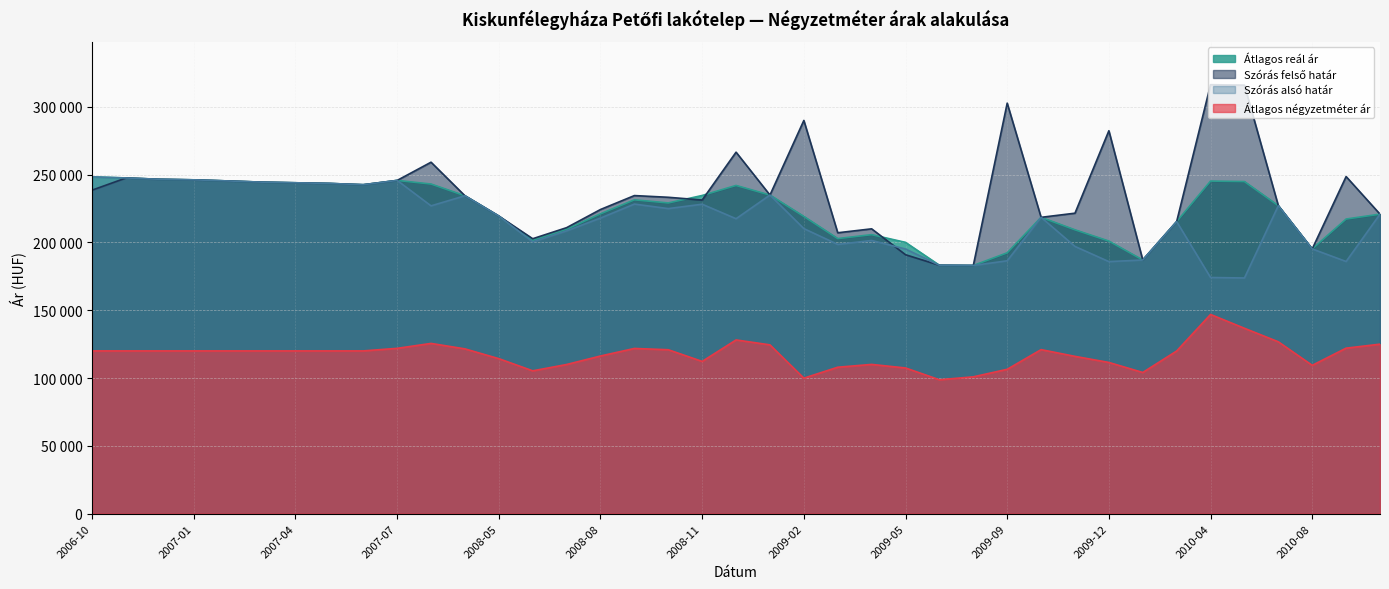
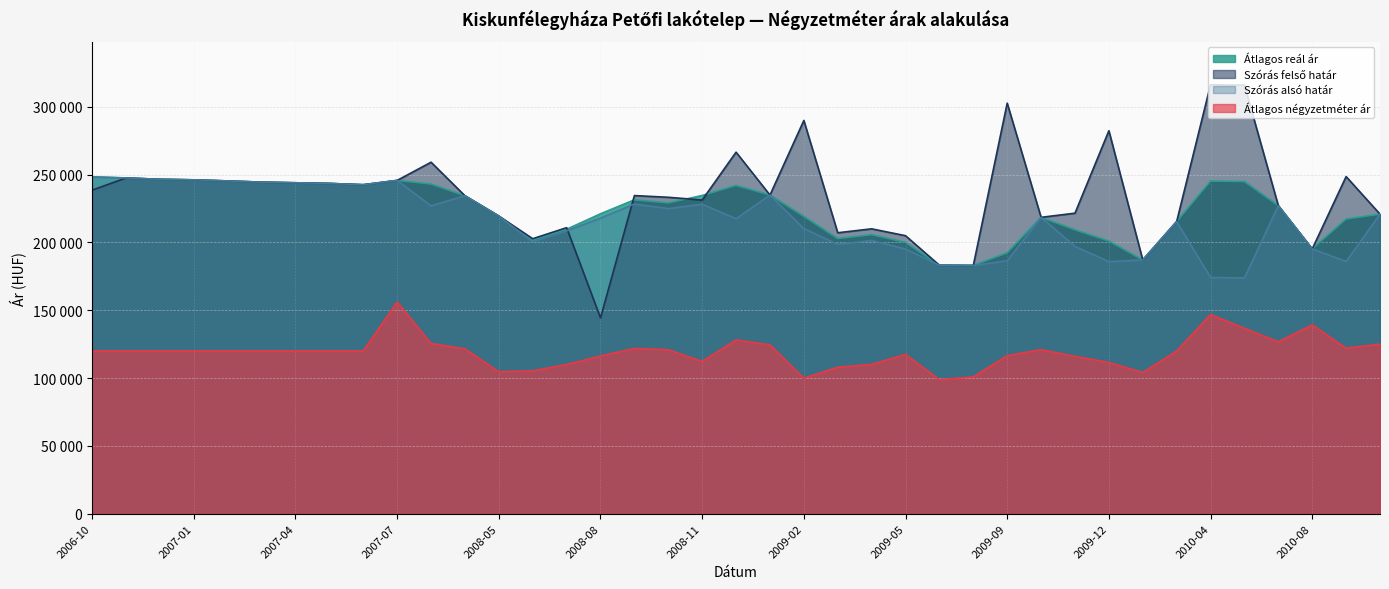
Átlagos négyzetméter ár, 2007-07: 122000 -> 156000
Átlagos négyzetméter ár, 2008-05: 114000 -> 105000
Szórás felső határ, 2008-08: 224000 -> 144000
Szórás felső határ, 2009-05: 191000 -> 205000
Átlagos négyzetméter ár, 2009-05: 107000 -> 117000
Átlagos négyzetméter ár, 2009-09: 106000 -> 116000
Átlagos négyzetméter ár, 2010-08: 109000 -> 139000
